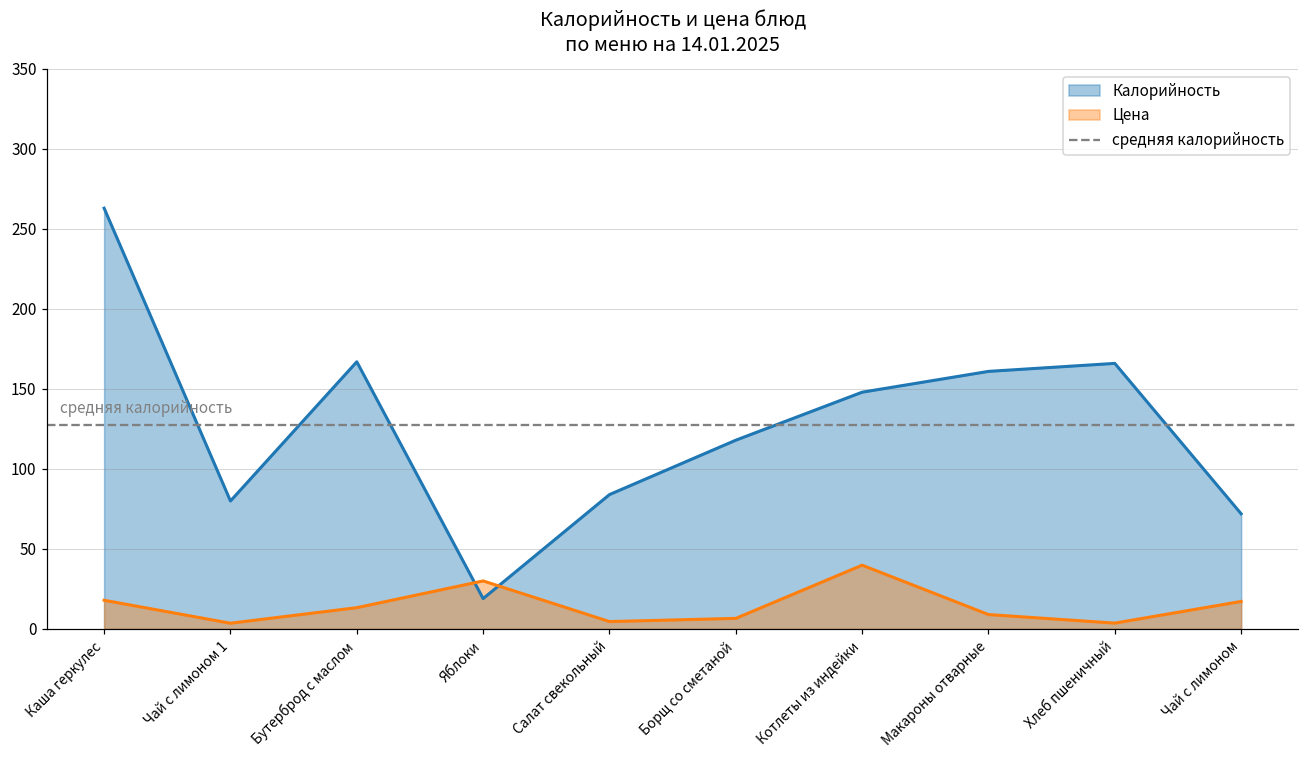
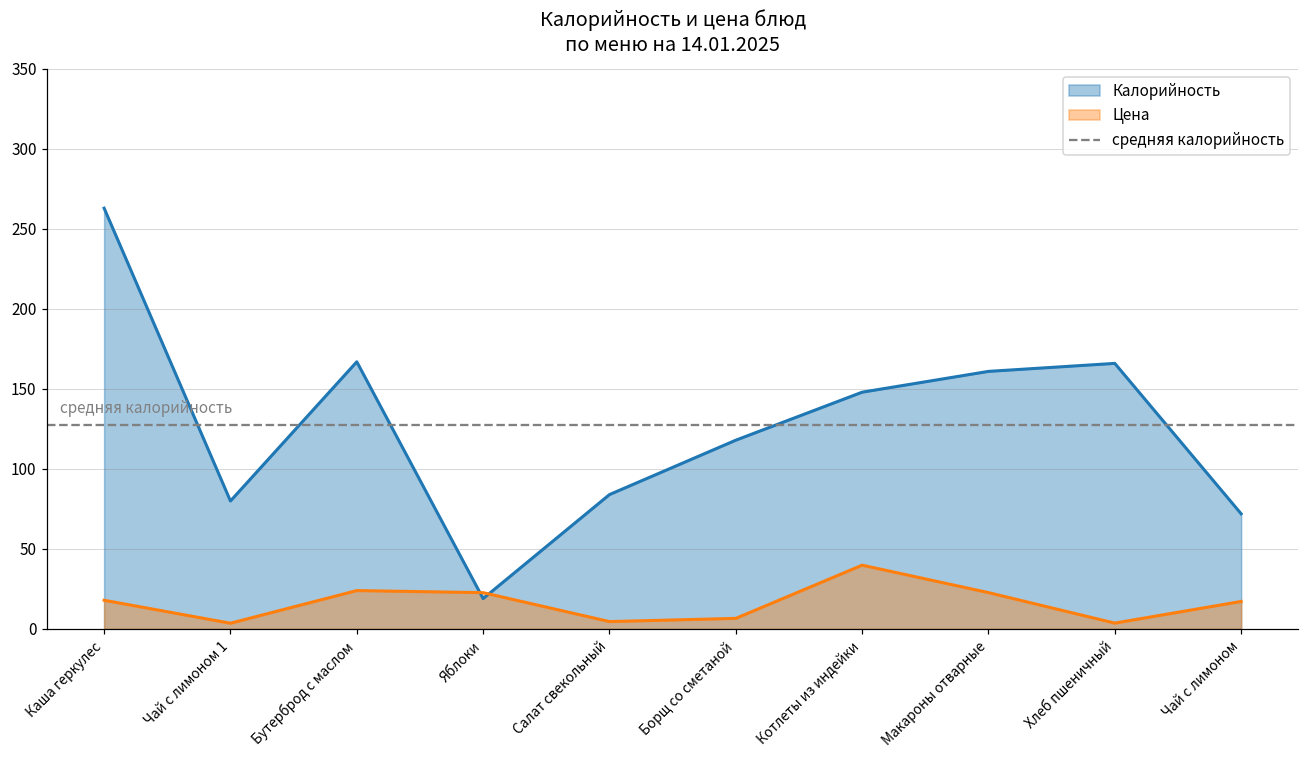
Цена, Бутерброд с маслом: 13 -> 24
Цена, Яблоки: 30 -> 23
Цена, Макароны отварные: 9 -> 23
